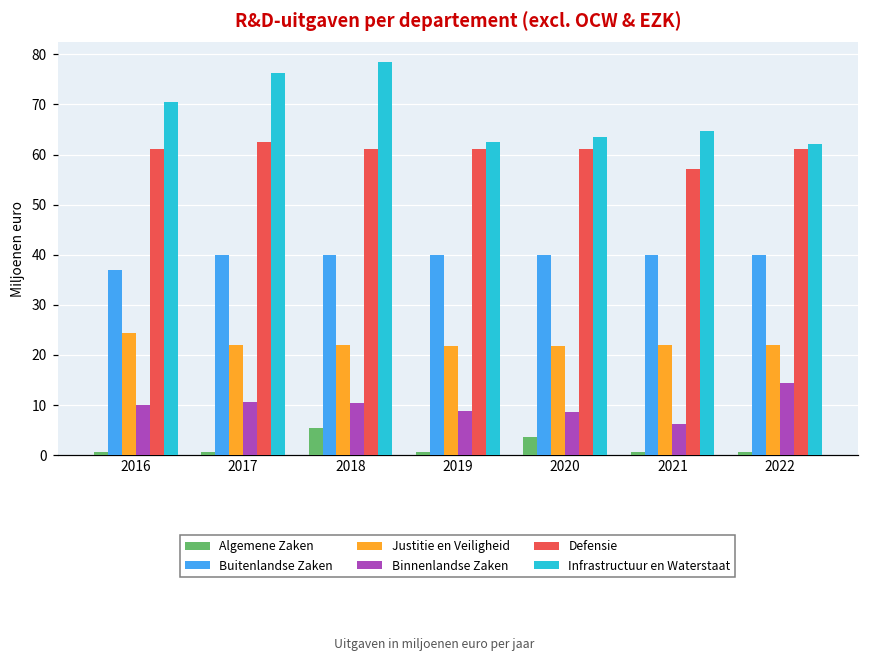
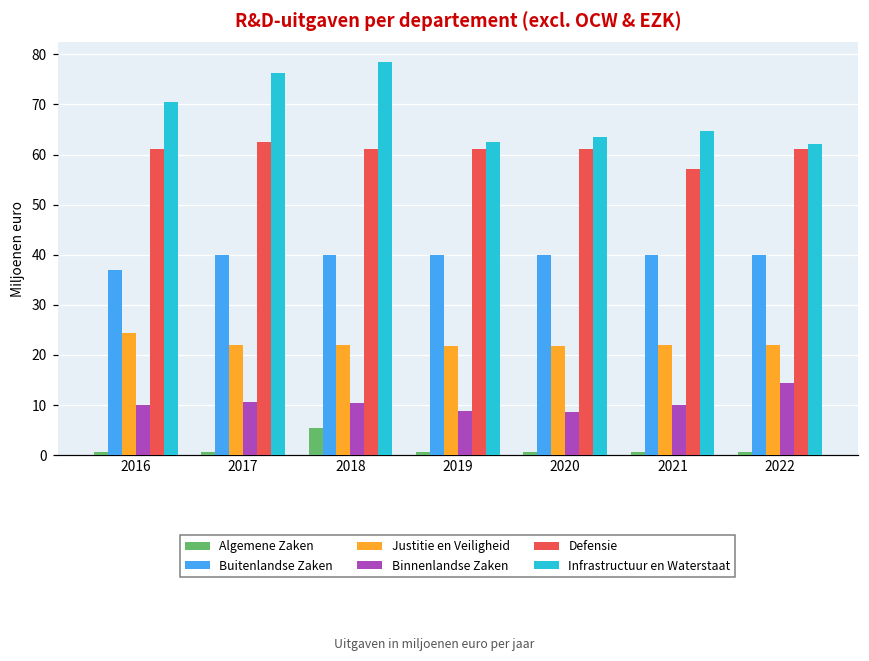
Algemene Zaken, 2020: 4 -> 1
Binnenlandse Zaken, 2021: 6 -> 10
